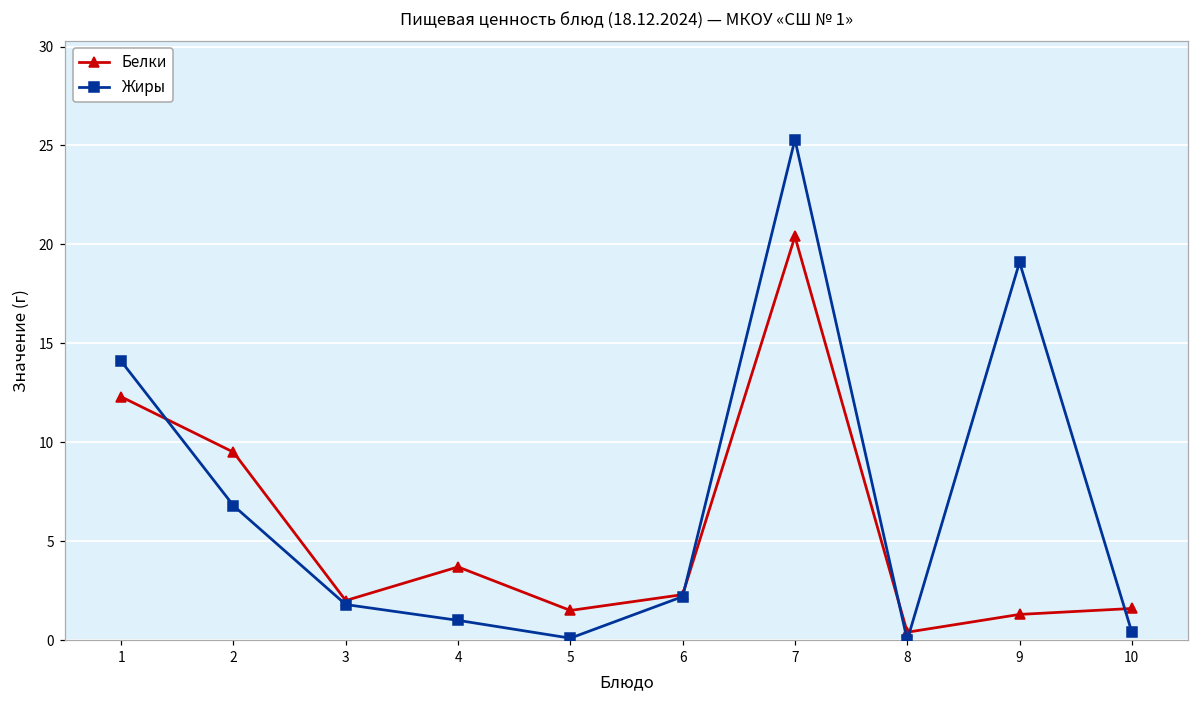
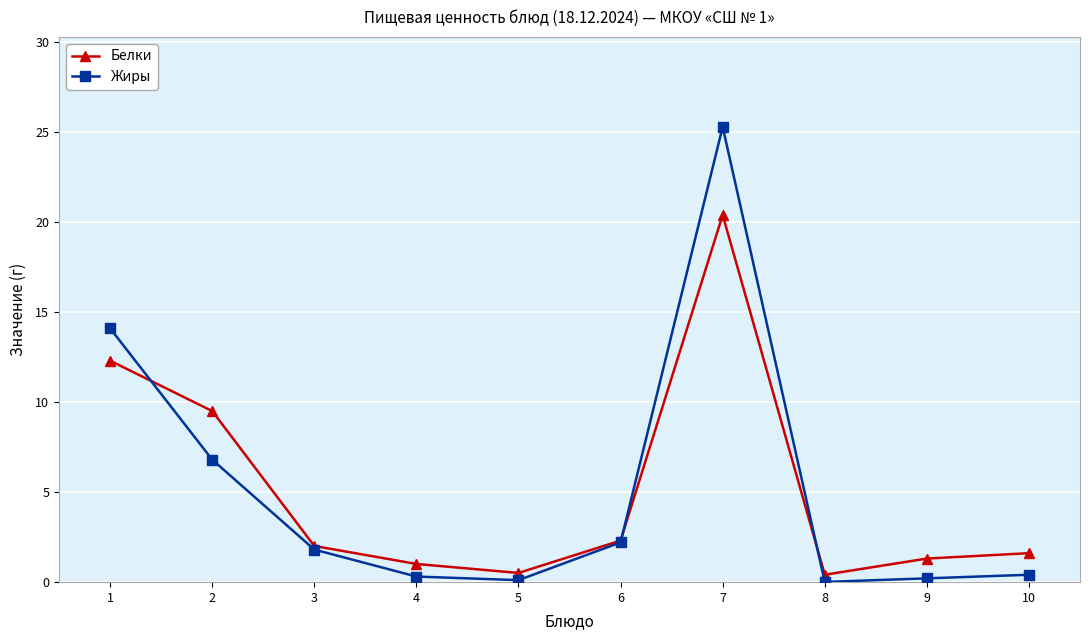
Белки, 4: 3.7 -> 1.0
Жиры, 4: 1.0 -> 0.3
Белки, 5: 1.5 -> 0.5
Жиры, 9: 19.1 -> 0.2
